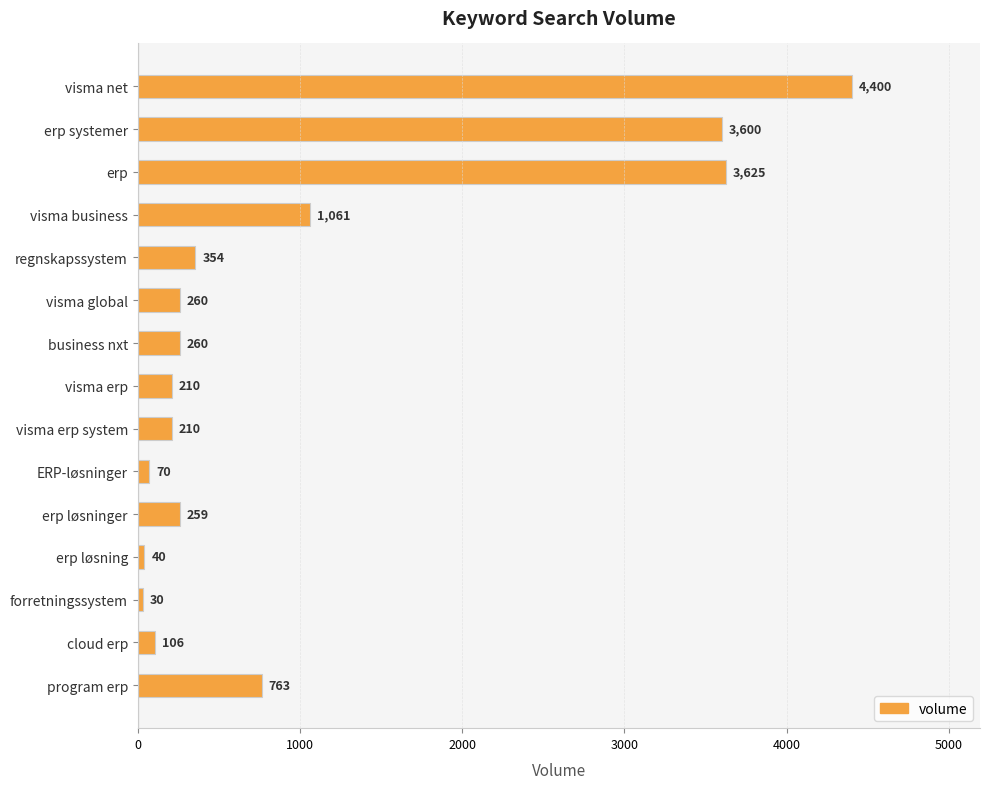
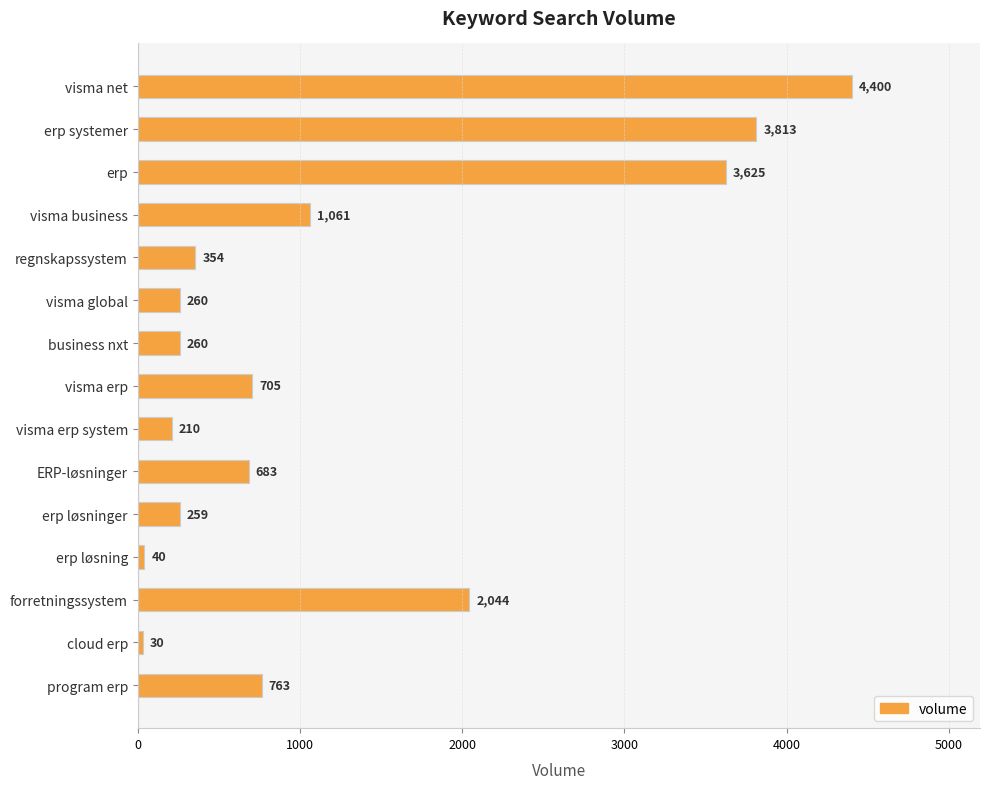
erp systemer: 3,600 -> 3,813
visma erp: 210 -> 705
ERP-løsninger: 70 -> 683
forretningssystem: 30 -> 2,044
cloud erp: 106 -> 30
